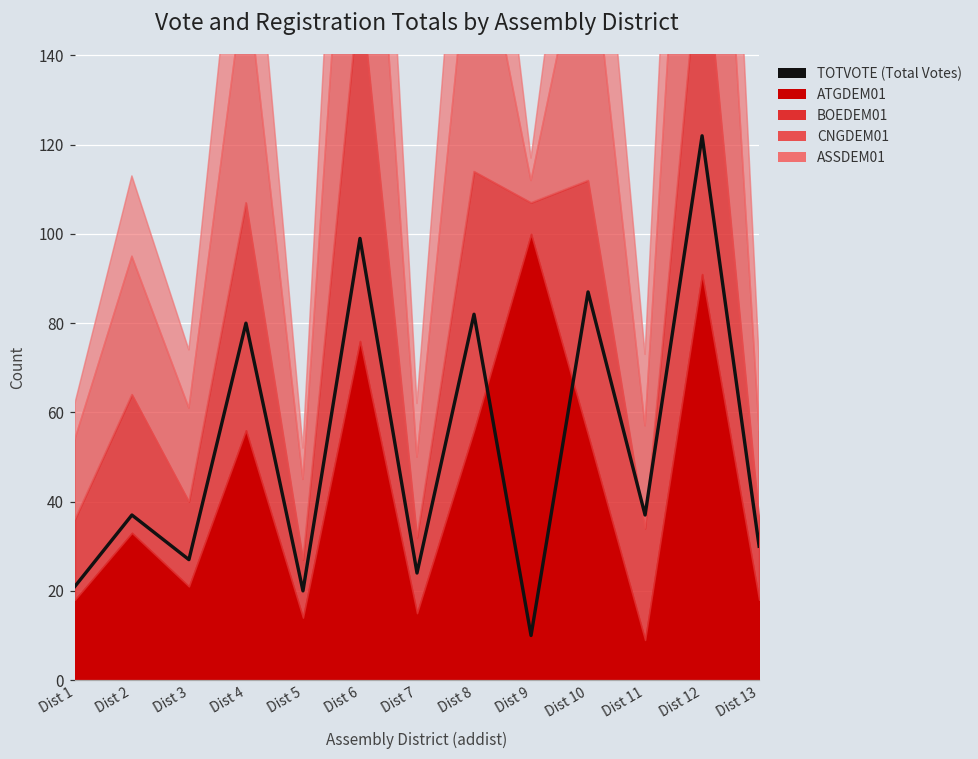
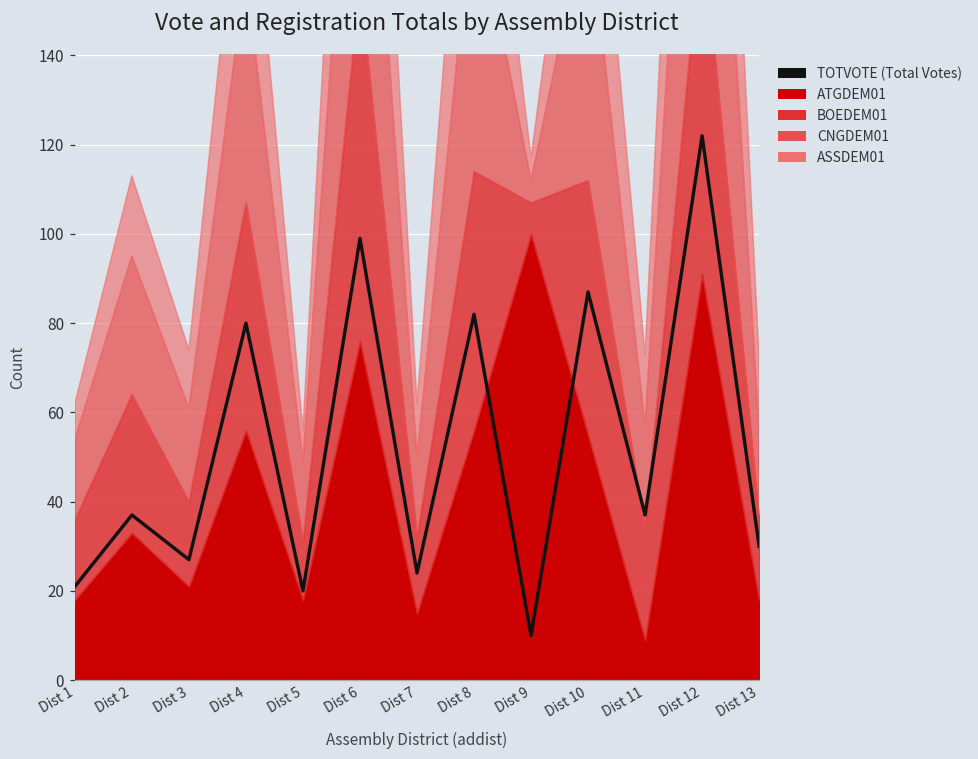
ATGDEM01, Dist 5: 14 -> 18
